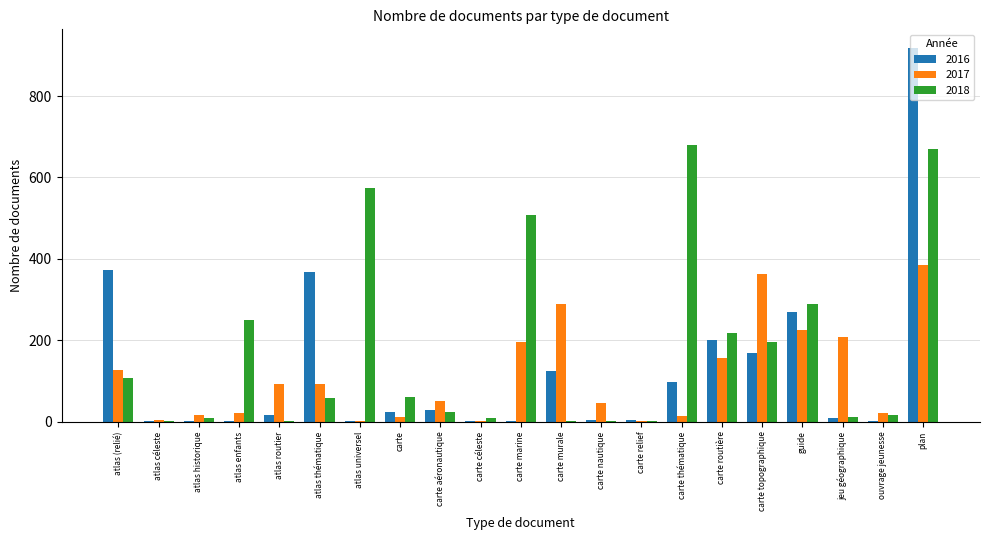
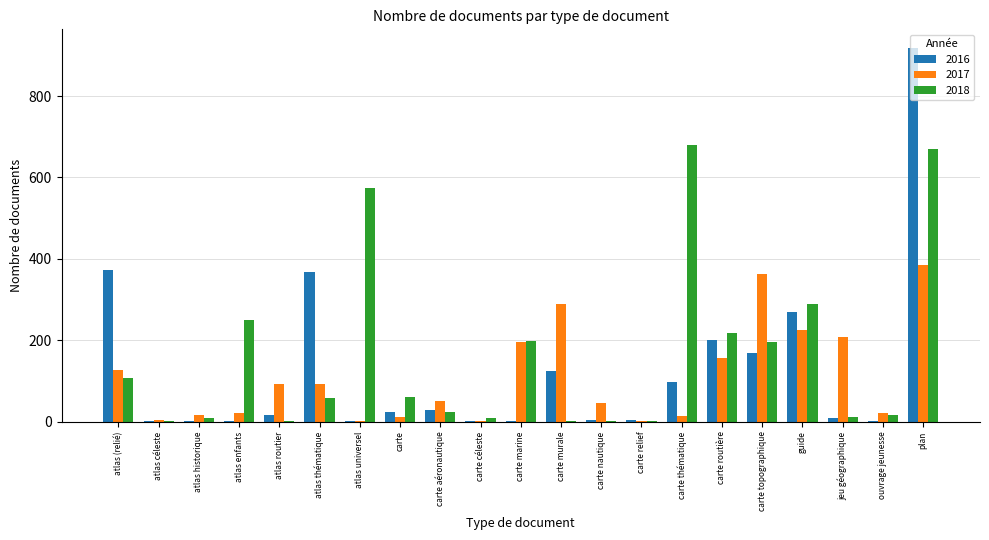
2018, carte marine: 510 -> 200
